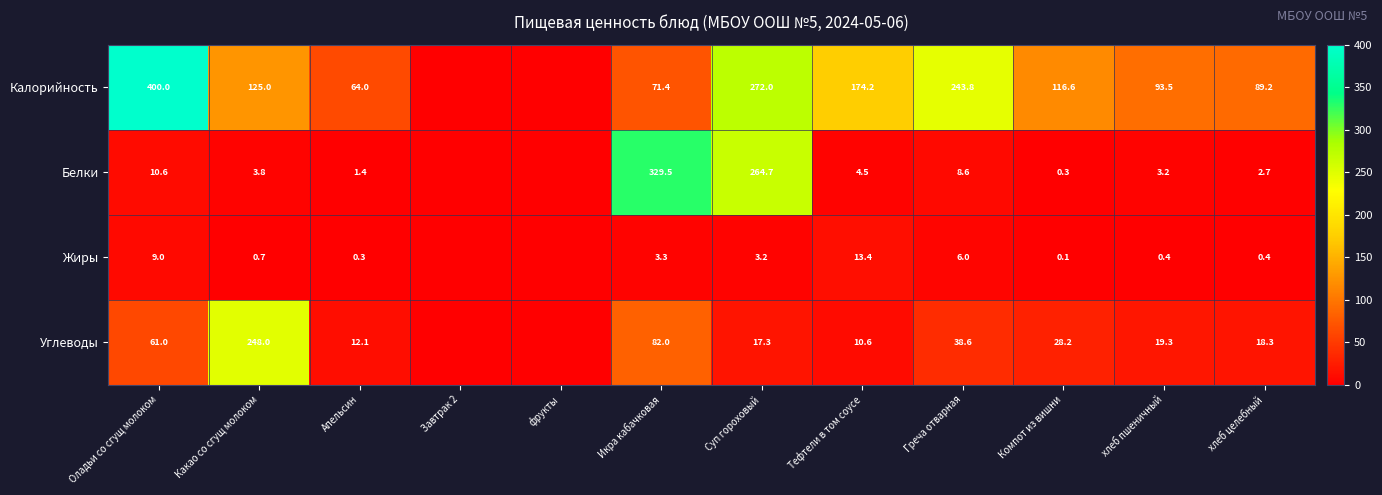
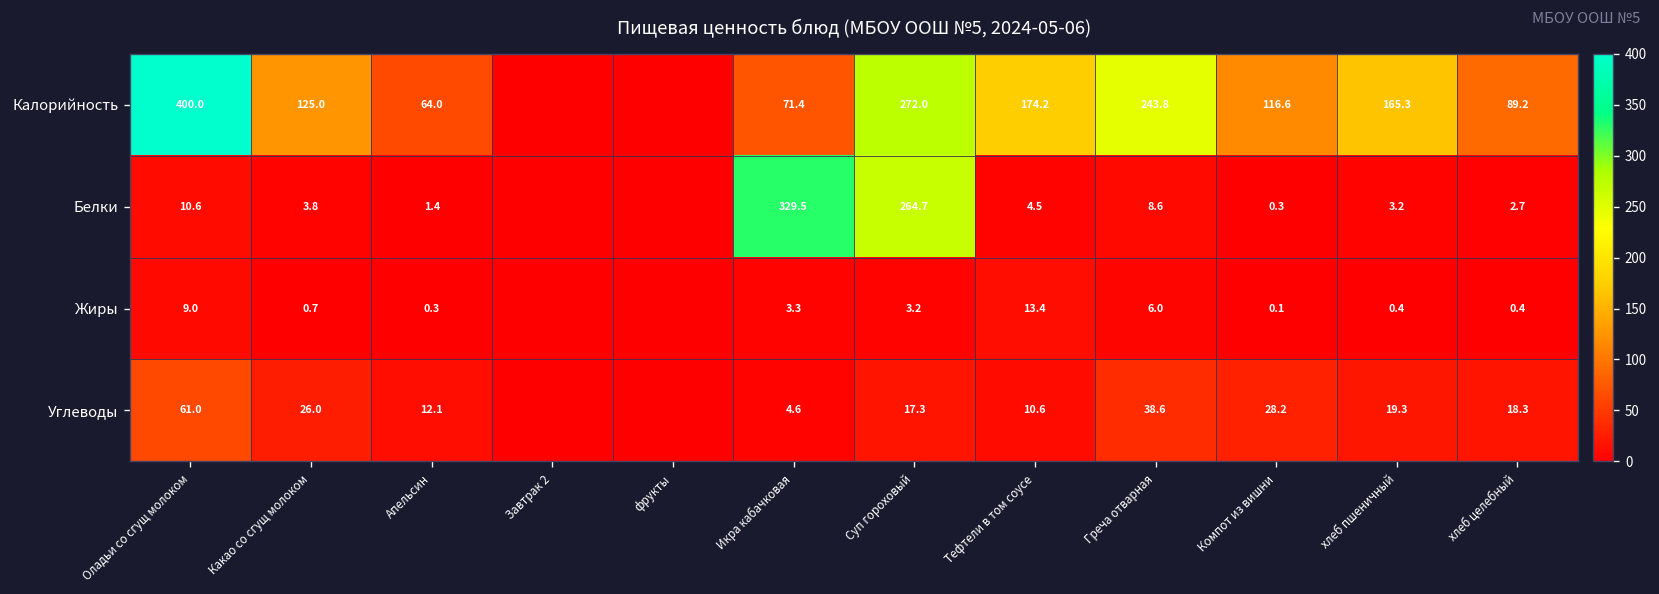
Калорийность, хлеб пшеничный: 93.5 -> 165.3
Углеводы, Какао со сгущ молоком: 248.0 -> 26.0
Углеводы, Икра кабачковая: 82.0 -> 4.6
